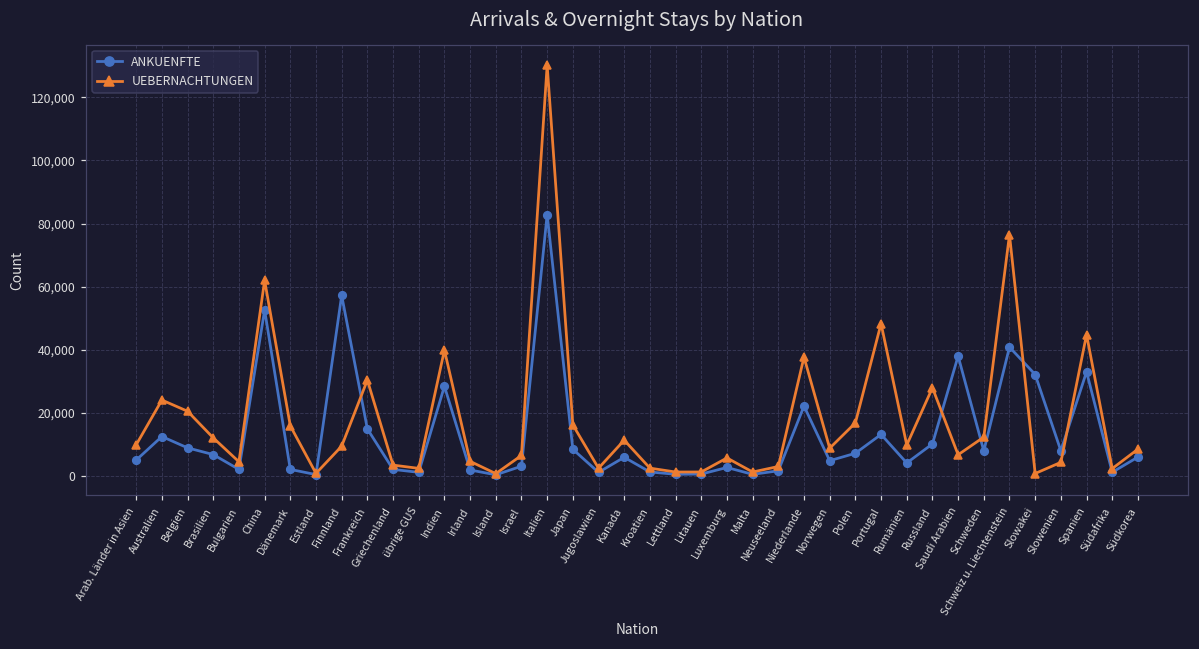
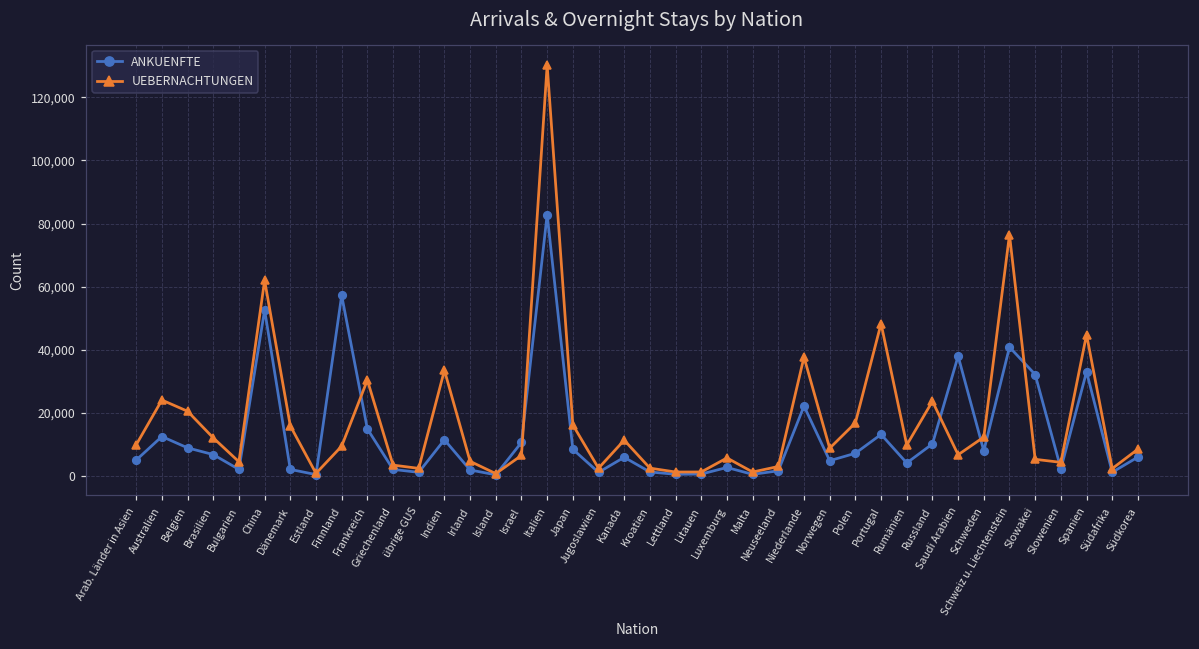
ANKUENFTE, Indien: 28,000 -> 11,000
UEBERNACHTUNGEN, Indien: 40,000 -> 33,000
ANKUENFTE, Israel: 3,000 -> 11,000
UEBERNACHTUNGEN, Russland: 28,000 -> 24,000
UEBERNACHTUNGEN, Slowakei: 1,000 -> 5,000
ANKUENFTE, Slowenien: 8,000 -> 2,000
